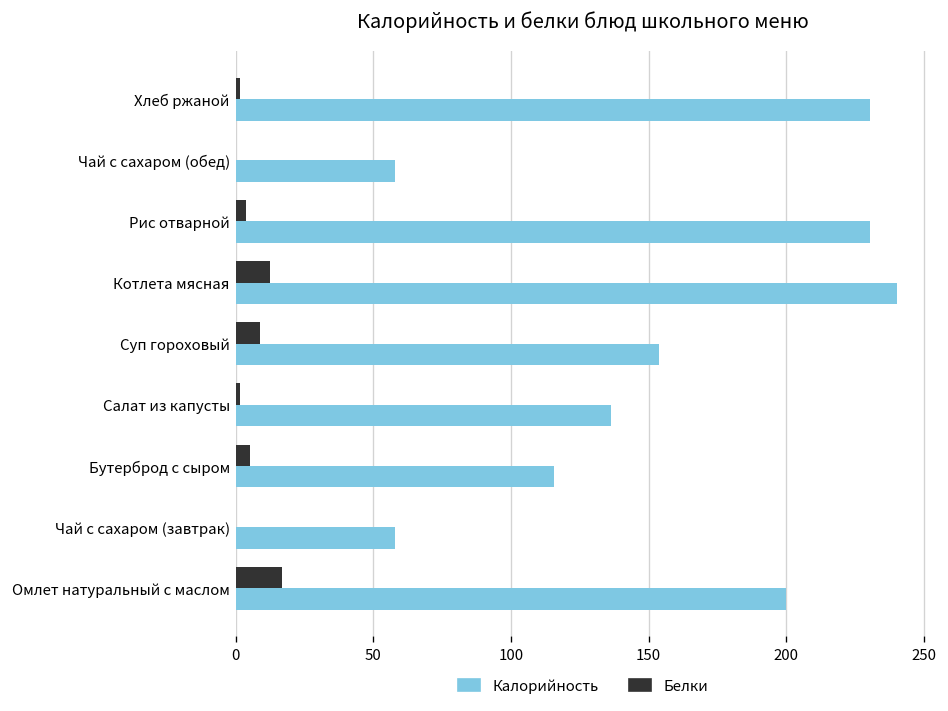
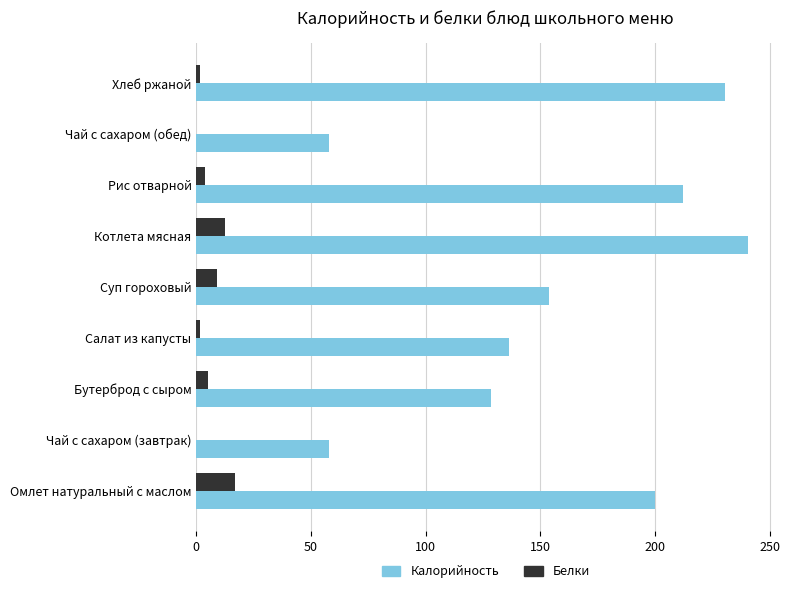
Калорийность, Рис отварной: 230 -> 212
Калорийность, Бутерброд с сыром: 116 -> 129
